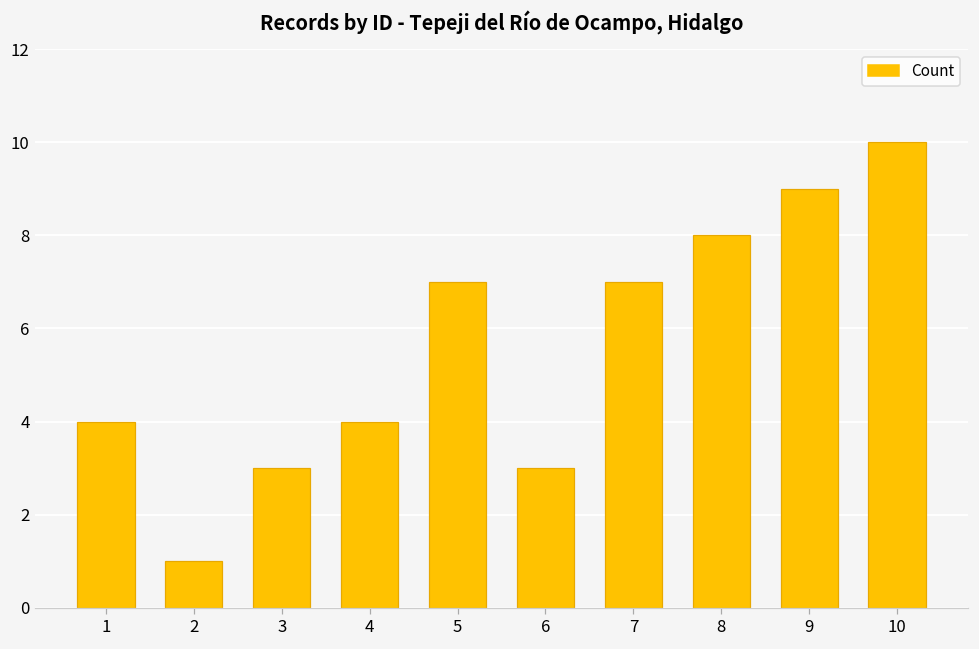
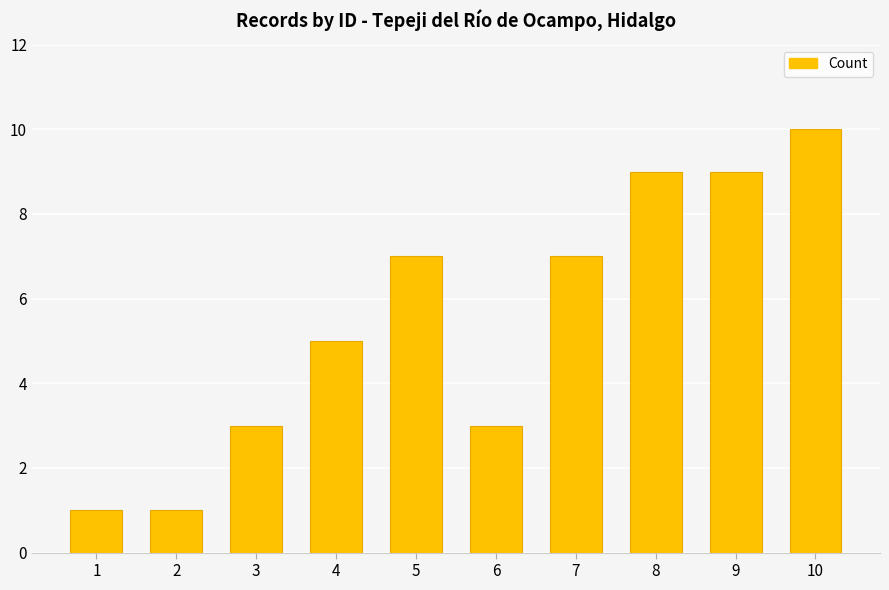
1: 4 -> 1
4: 4 -> 5
8: 8 -> 9
